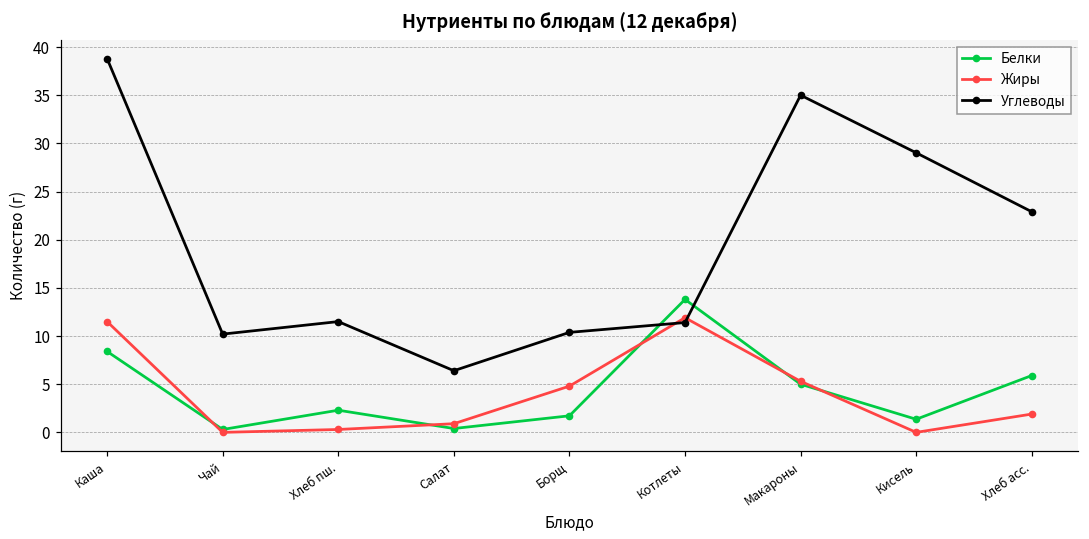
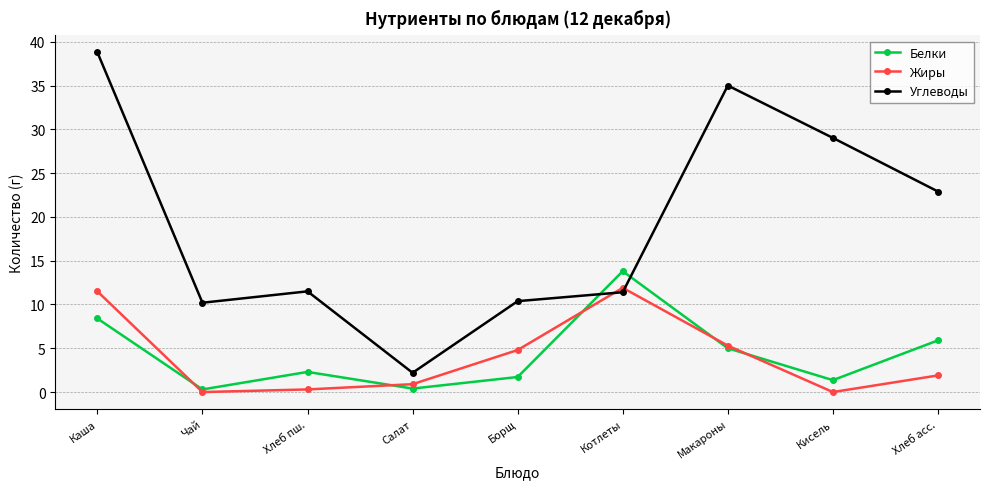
Углеводы, Салат: 6 -> 2
